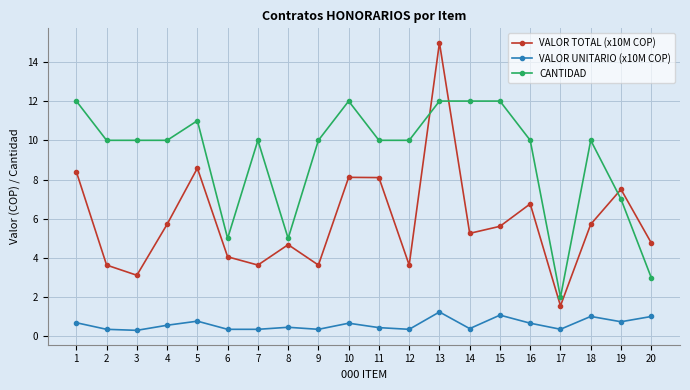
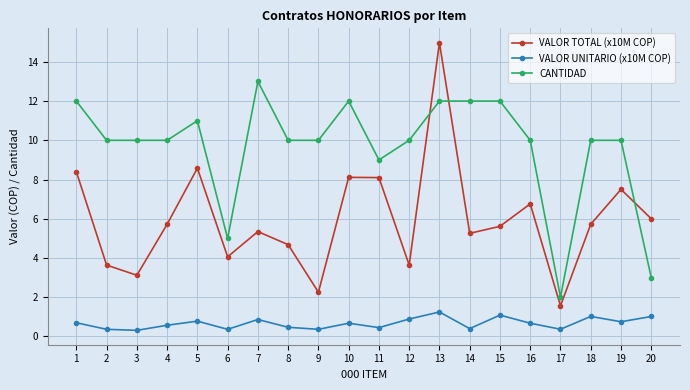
VALOR TOTAL (x10M COP), 7: 3.6 -> 5.3
VALOR UNITARIO (x10M COP), 7: 0.4 -> 0.9
CANTIDAD, 7: 10 -> 13
CANTIDAD, 8: 5 -> 10
VALOR TOTAL (x10M COP), 9: 3.6 -> 2.3
CANTIDAD, 11: 10 -> 9
VALOR UNITARIO (x10M COP), 12: 0.4 -> 0.9
CANTIDAD, 19: 7 -> 10
VALOR TOTAL (x10M COP), 20: 4.8 -> 6.0
